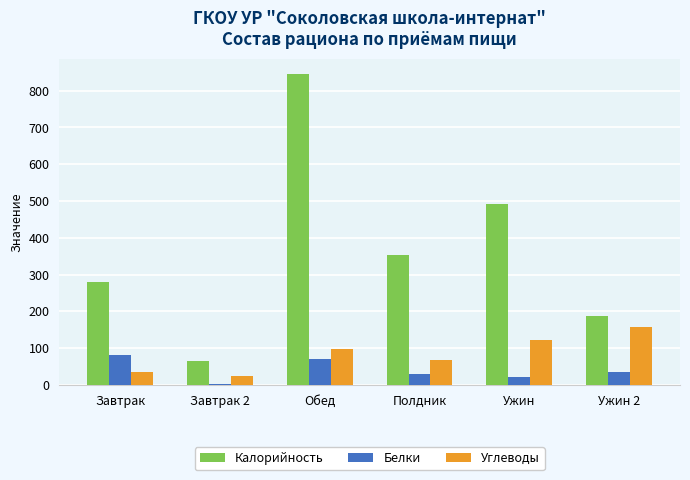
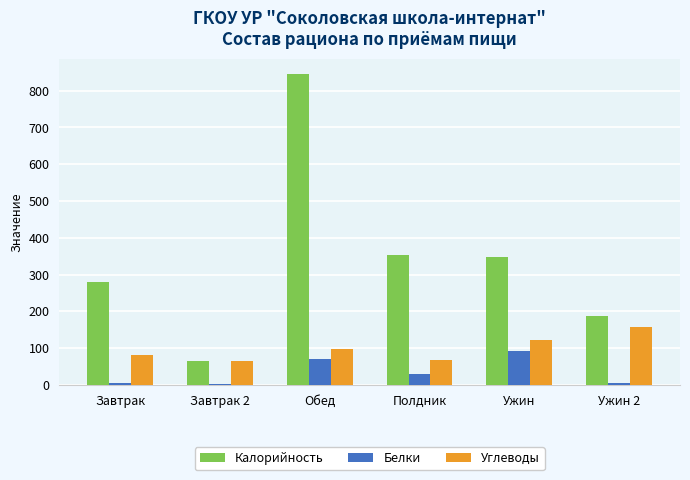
Белки, Завтрак: 80 -> 0
Углеводы, Завтрак: 40 -> 80
Углеводы, Завтрак 2: 20 -> 60
Калорийность, Ужин: 490 -> 350
Белки, Ужин: 20 -> 90
Белки, Ужин 2: 40 -> 10
